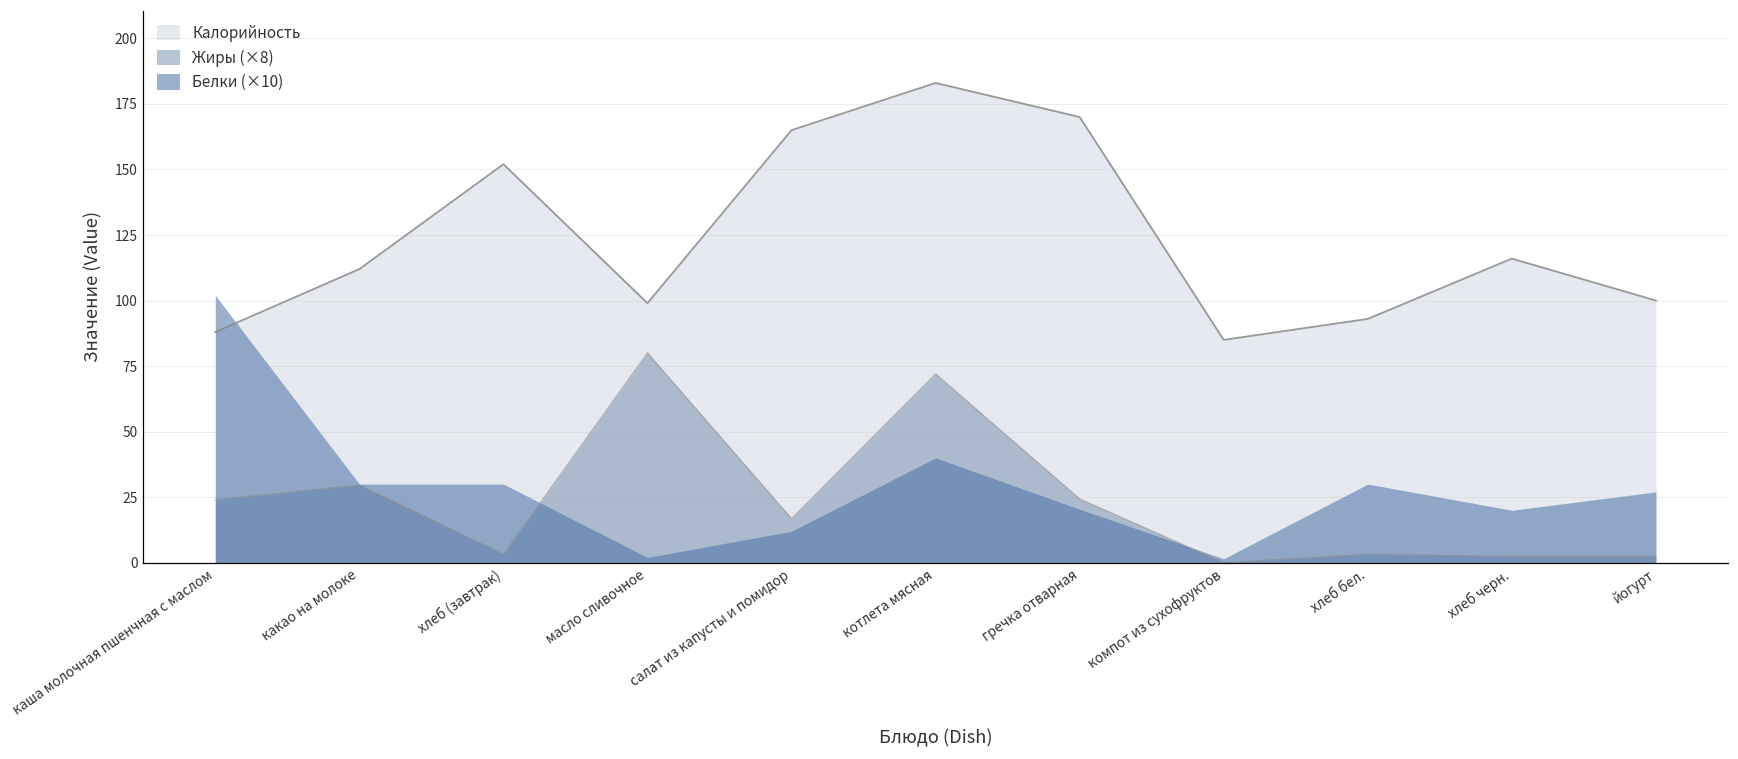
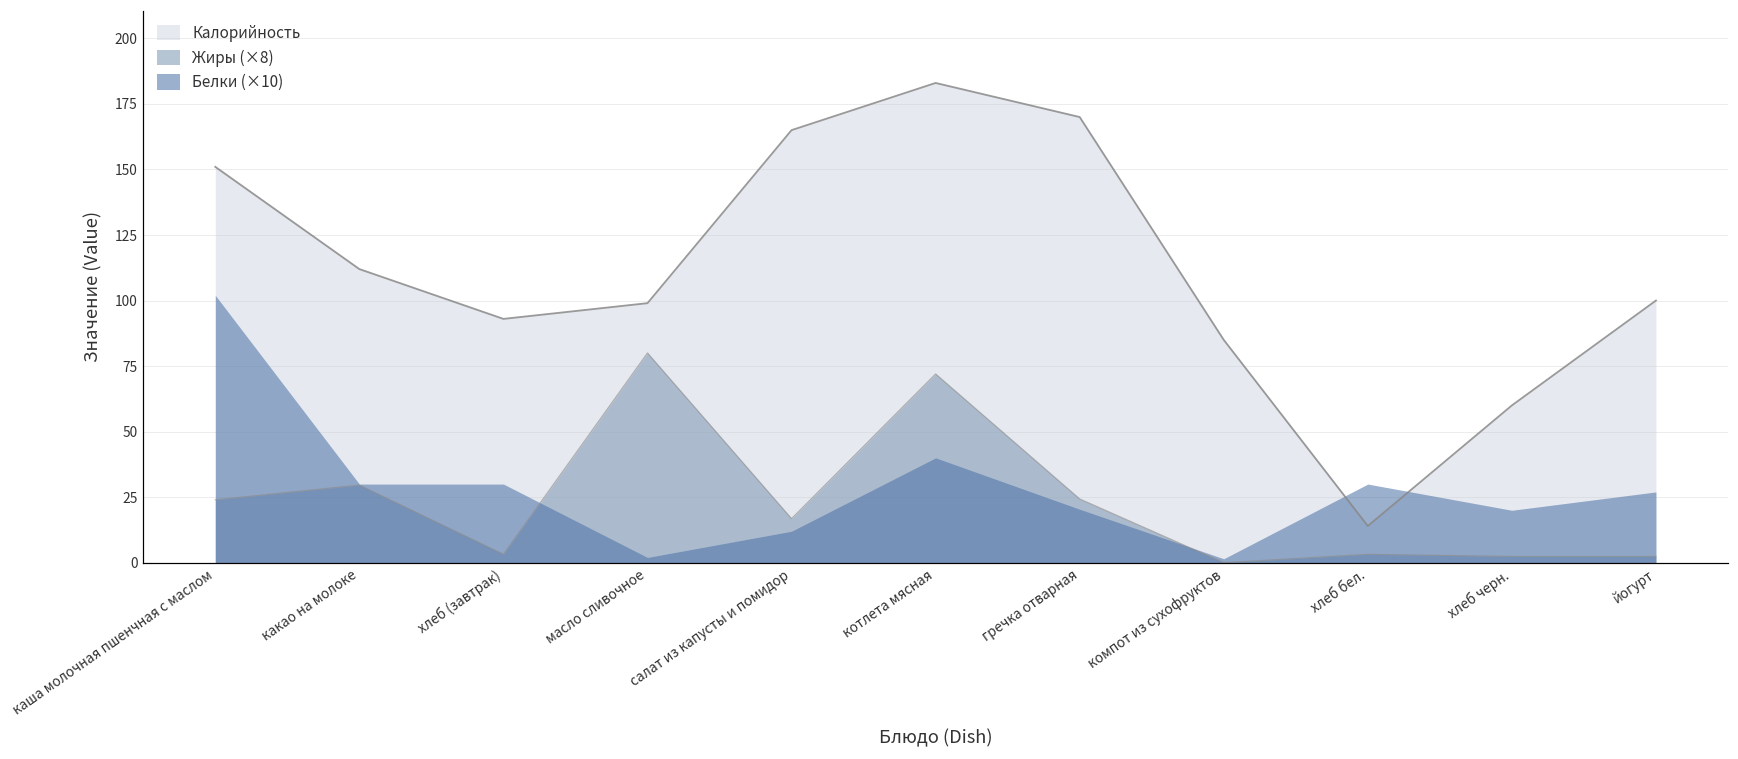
Калорийность, каша молочная пшенчная с маслом: 88 -> 151
Калорийность, хлеб (завтрак): 152 -> 93
Калорийность, хлеб бел.: 93 -> 14
Калорийность, хлеб черн.: 116 -> 60
